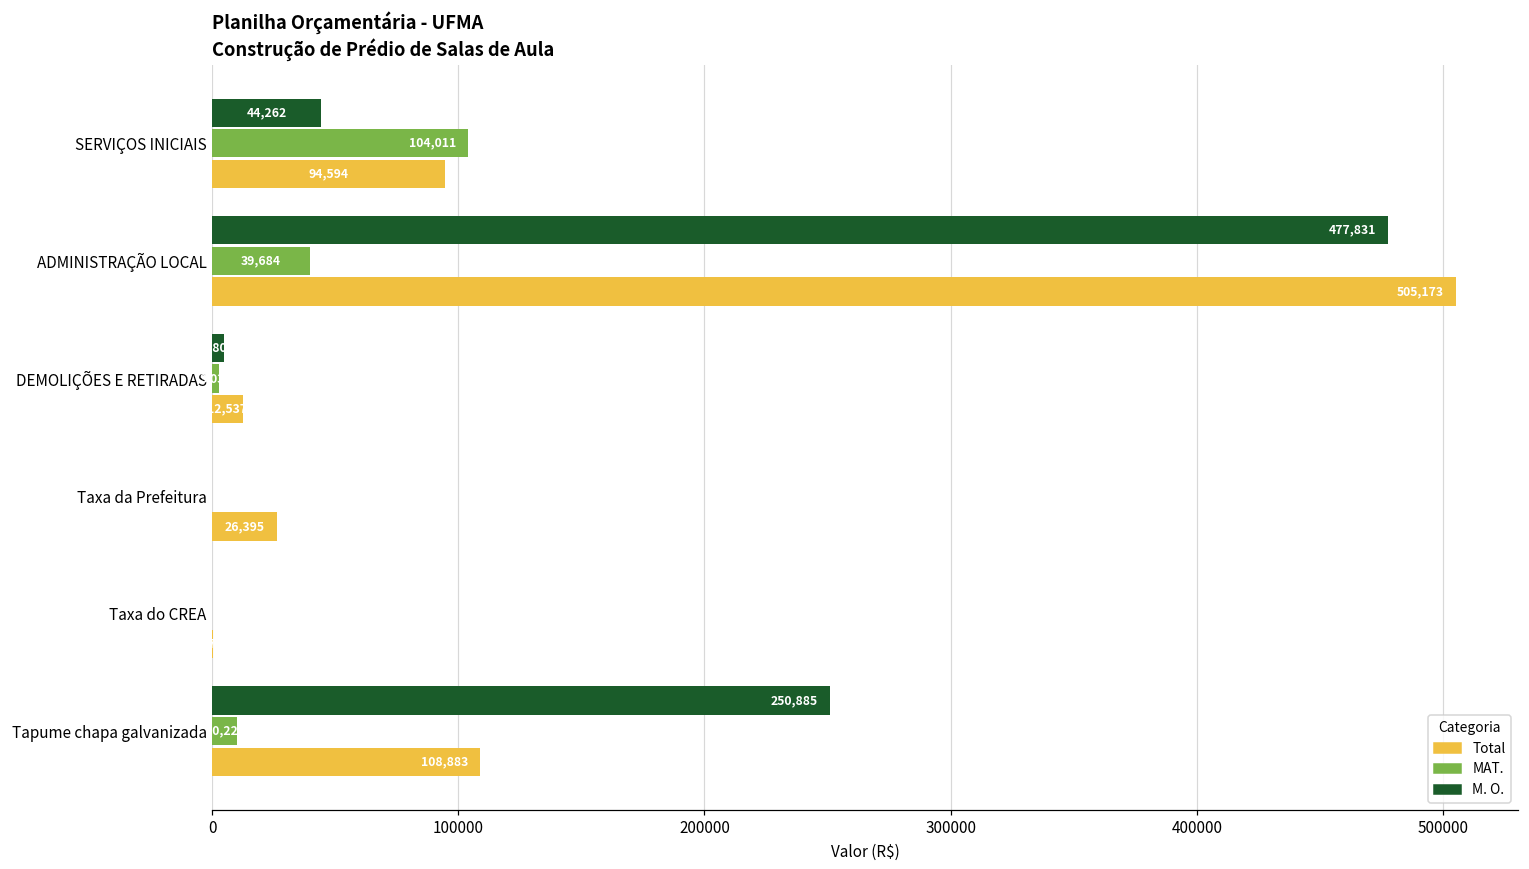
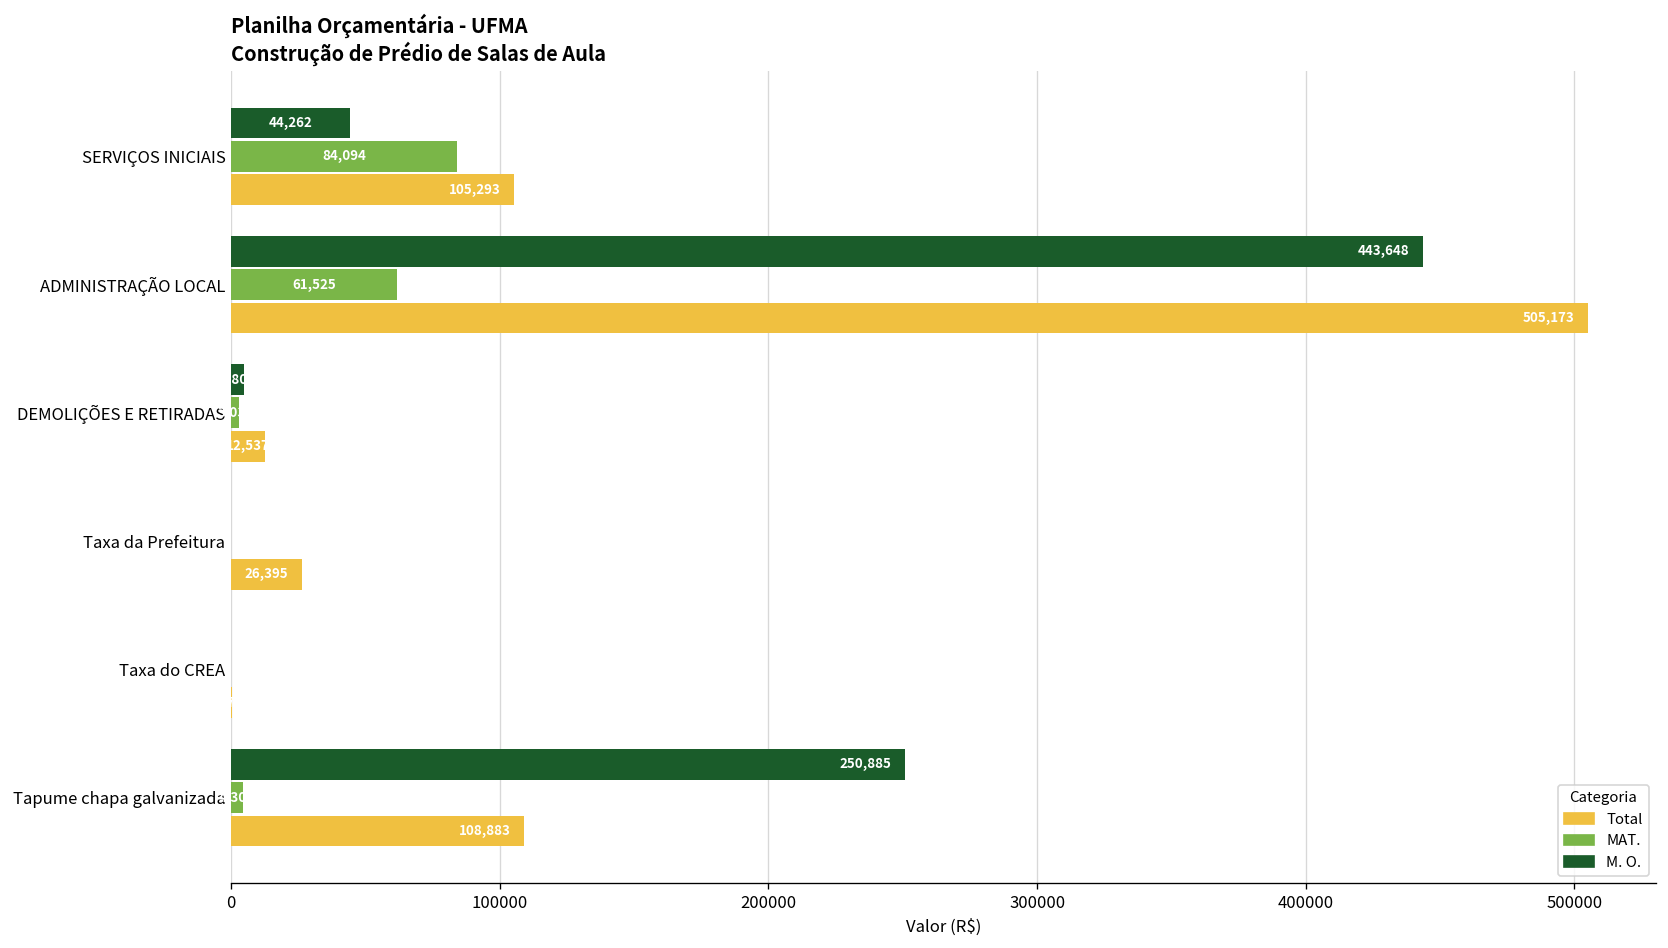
MAT., SERVIÇOS INICIAIS: 104,011 -> 84,094
Total, SERVIÇOS INICIAIS: 94,594 -> 105,293
M. O., ADMINISTRAÇÃO LOCAL: 477,831 -> 443,648
MAT., ADMINISTRAÇÃO LOCAL: 39,684 -> 61,525
MAT., Tapume chapa galvanizada: 10000 -> 4000
